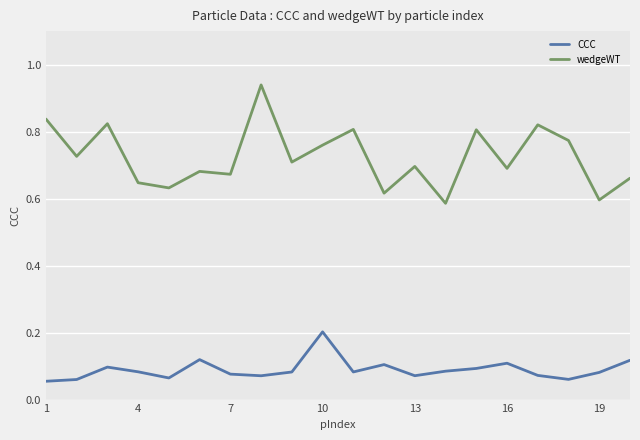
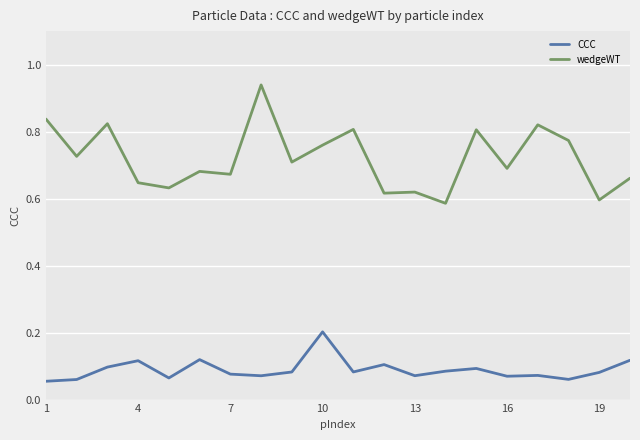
CCC, 4: 0.08 -> 0.12
wedgeWT, 13: 0.70 -> 0.62
CCC, 16: 0.11 -> 0.07
